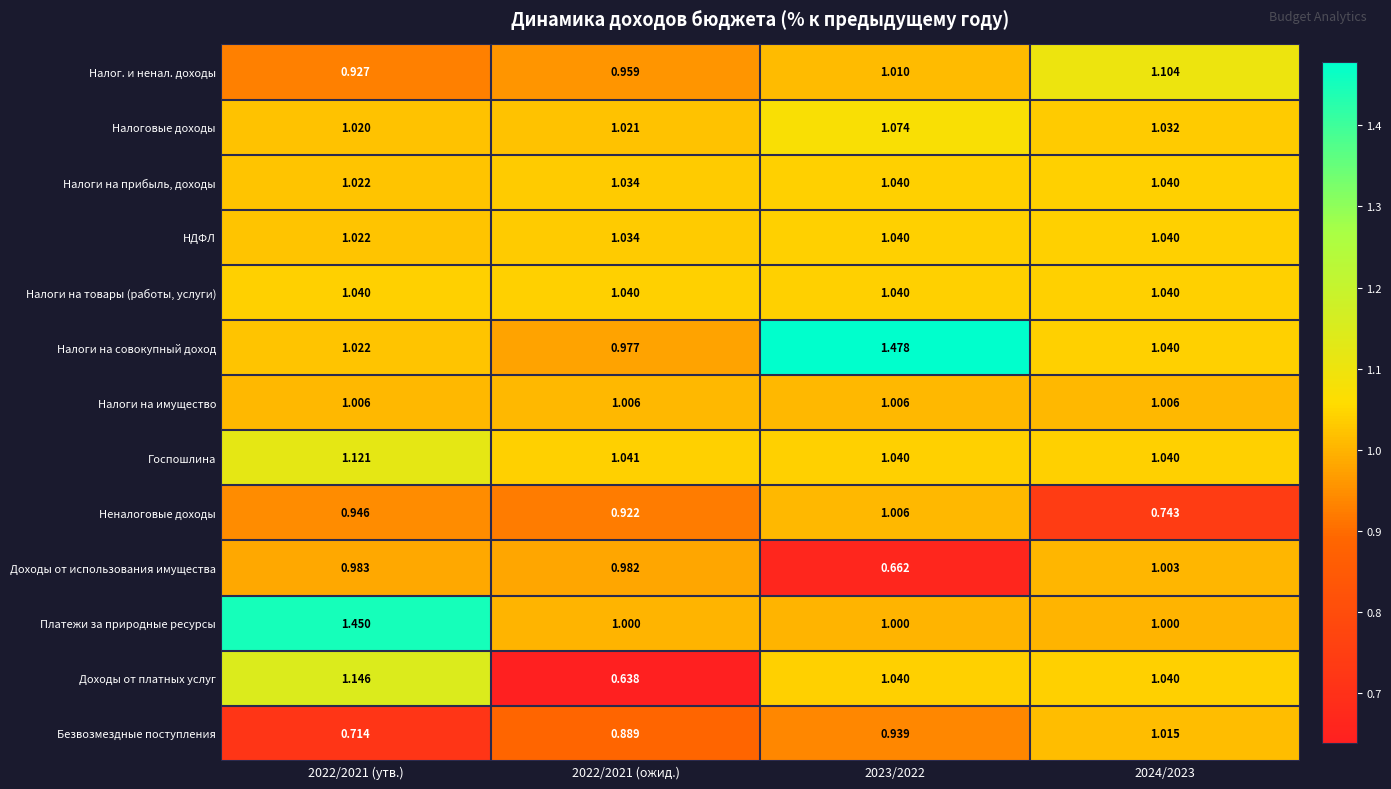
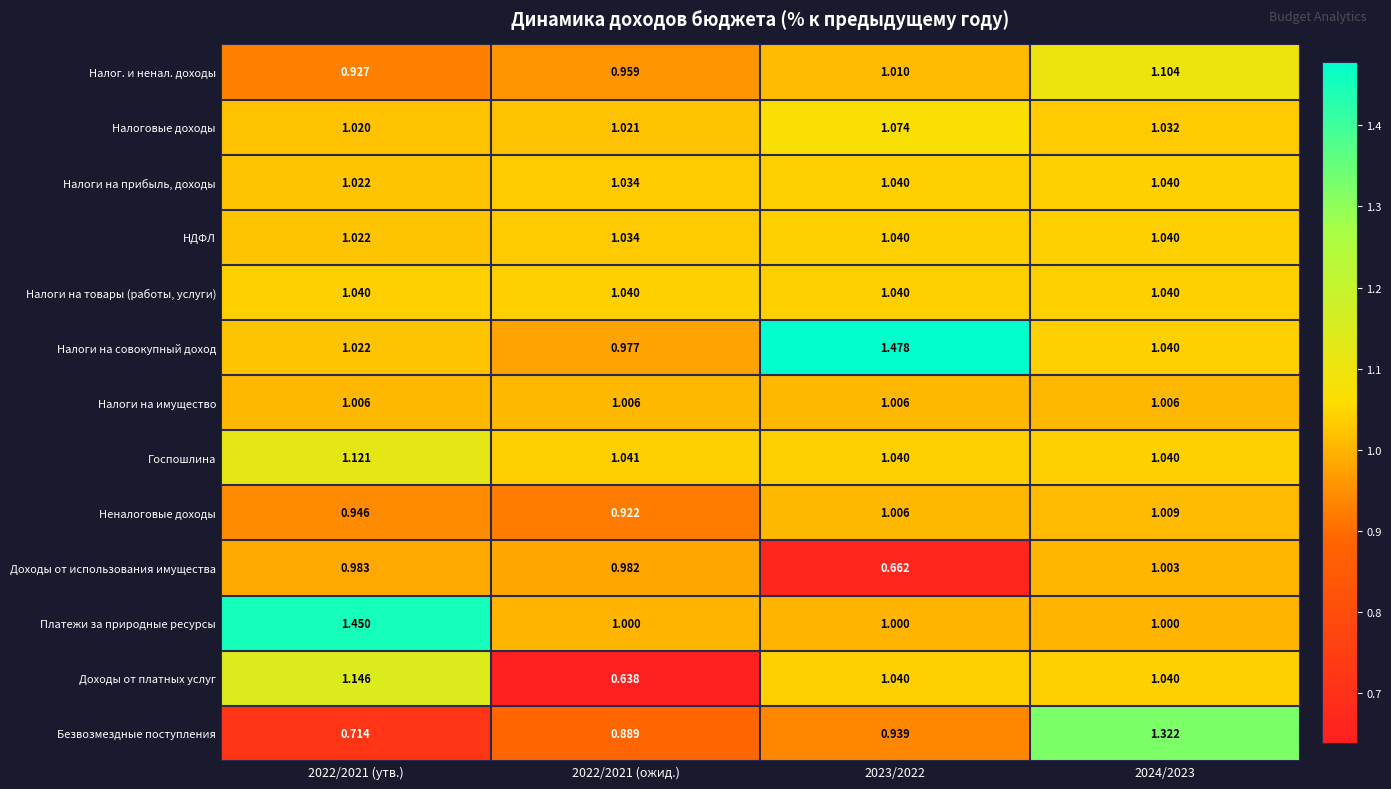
Неналоговые доходы, 2024/2023: 0.743 -> 1.009
Безвозмездные поступления, 2024/2023: 1.015 -> 1.322
